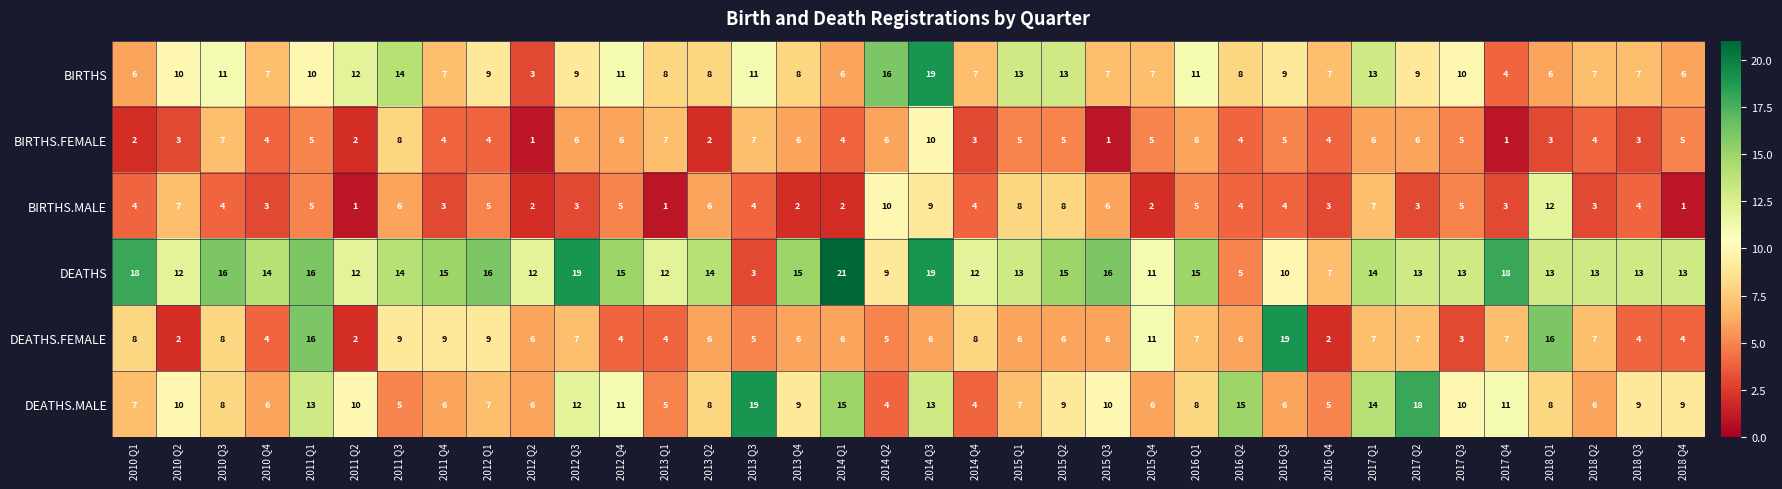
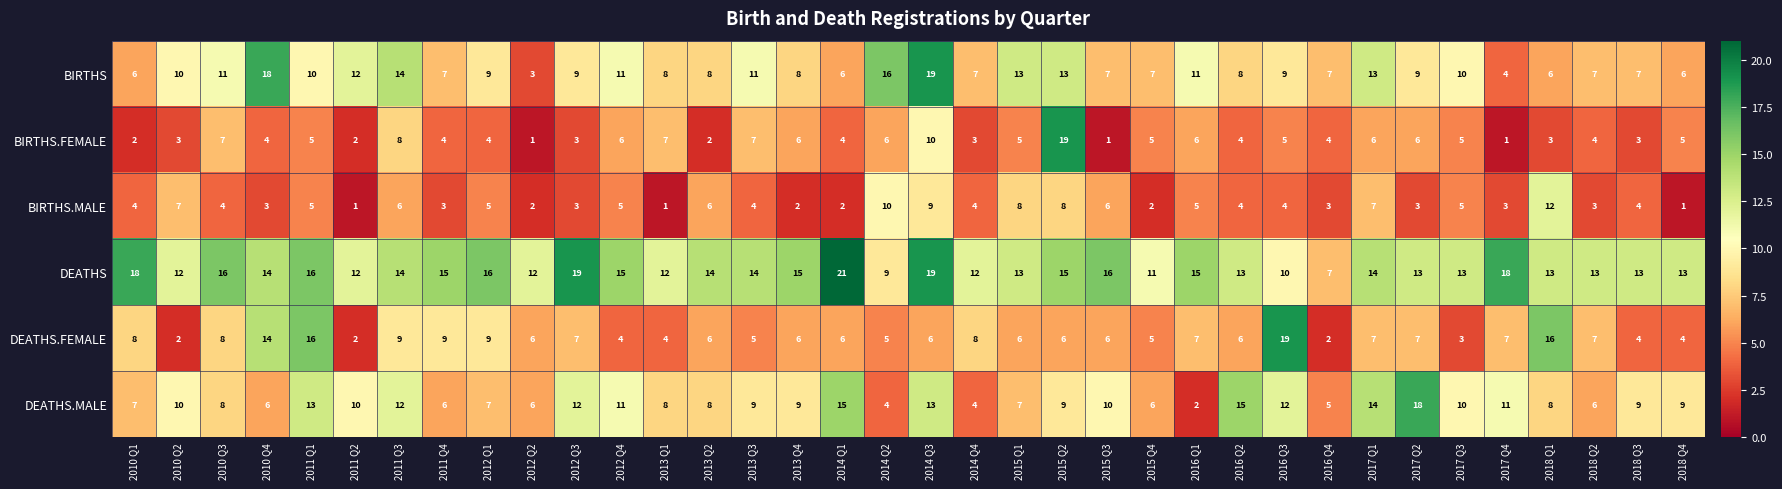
BIRTHS, 2010 Q4: 7 -> 18
BIRTHS.FEMALE, 2012 Q3: 6 -> 3
BIRTHS.FEMALE, 2015 Q2: 5 -> 19
DEATHS, 2013 Q3: 3 -> 14
DEATHS, 2016 Q2: 5 -> 13
DEATHS.FEMALE, 2010 Q4: 4 -> 14
DEATHS.FEMALE, 2015 Q4: 11 -> 5
DEATHS.MALE, 2011 Q3: 5 -> 12
DEATHS.MALE, 2013 Q1: 5 -> 8
DEATHS.MALE, 2013 Q3: 19 -> 9
DEATHS.MALE, 2016 Q1: 8 -> 2
DEATHS.MALE, 2016 Q3: 6 -> 12
